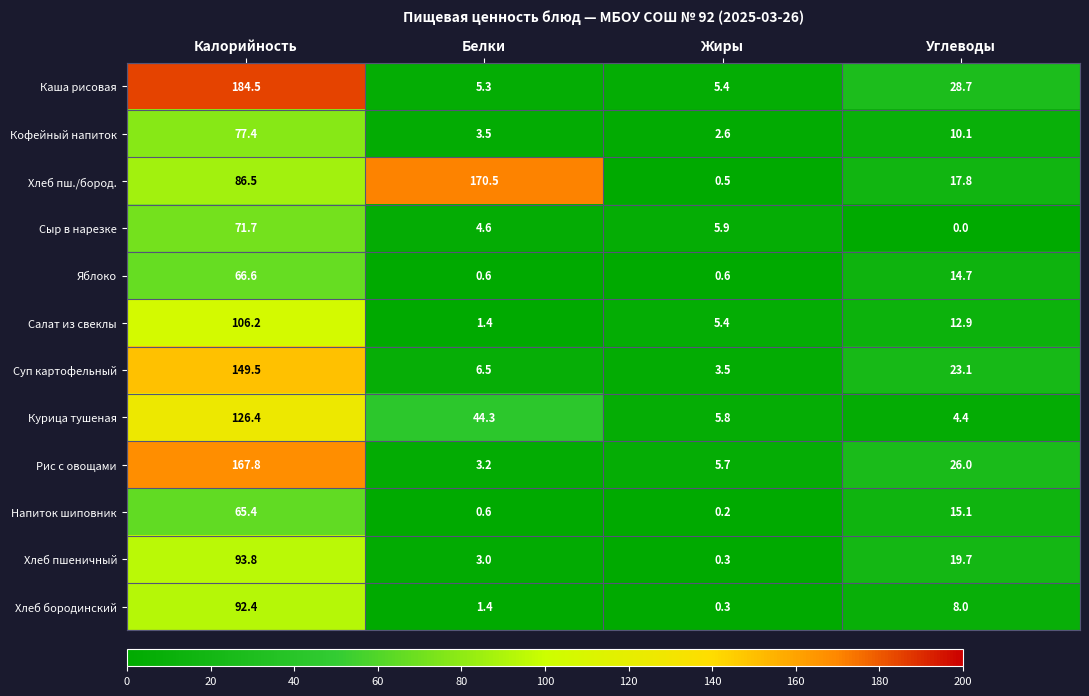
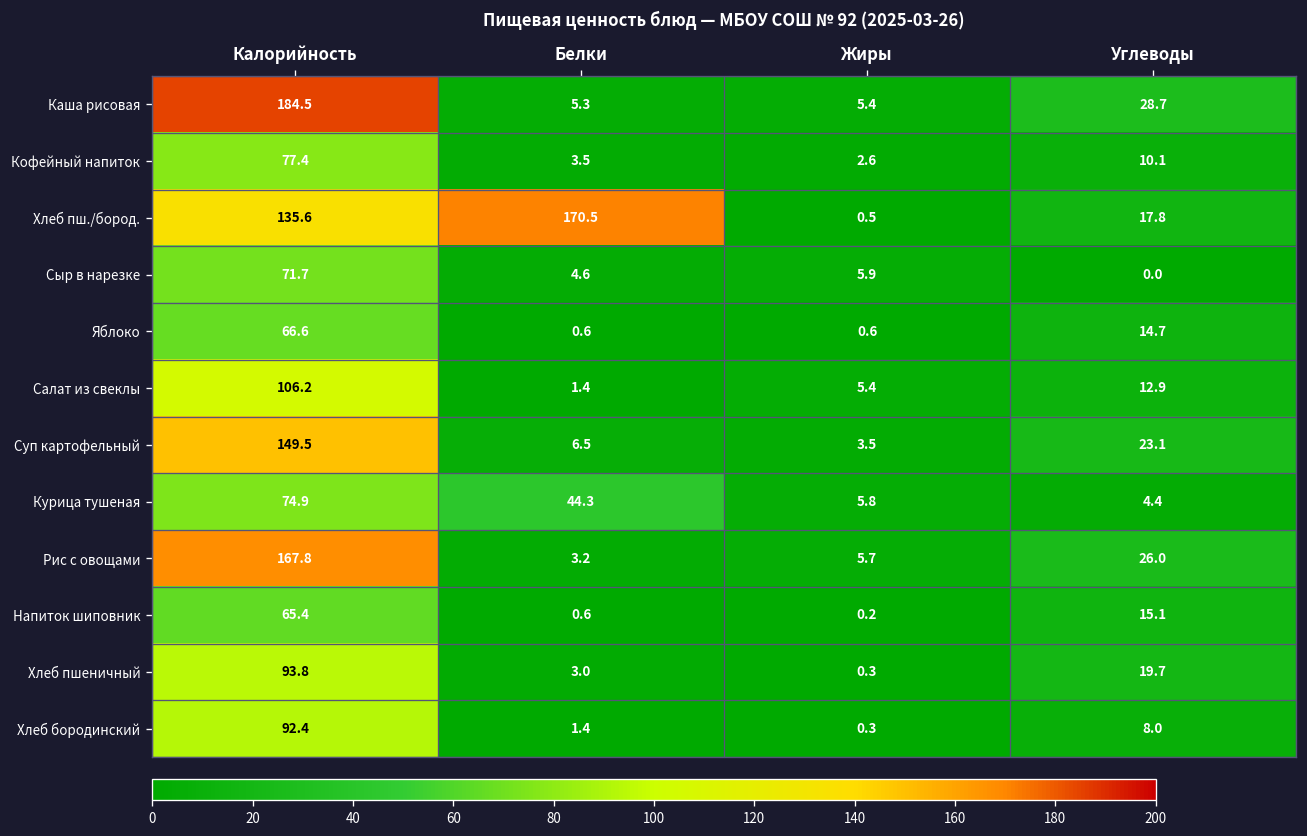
Хлеб пш./бород., Калорийность: 86.5 -> 135.6
Курица тушеная, Калорийность: 126.4 -> 74.9
